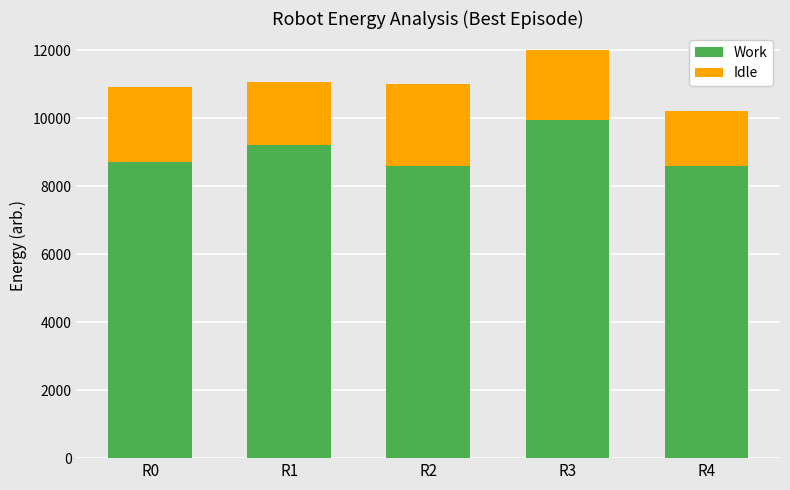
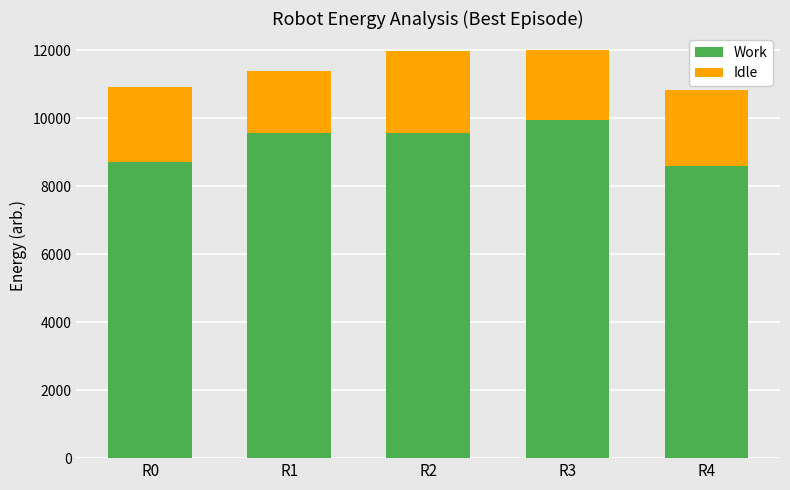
Work, R1: 9200 -> 9600
Work, R2: 8600 -> 9600
Idle, R4: 1600 -> 2300
